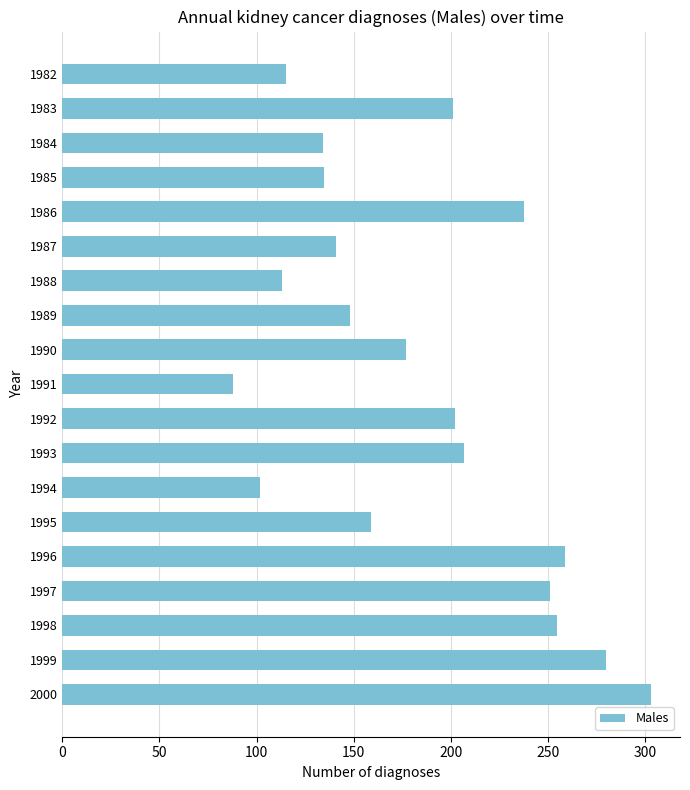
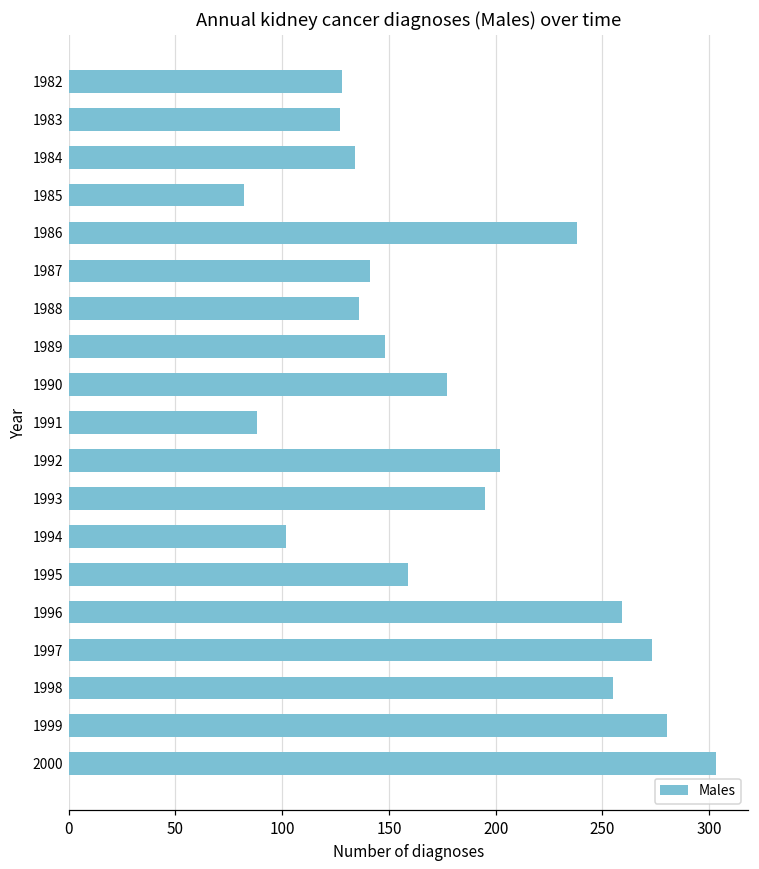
1982: 115 -> 128
1983: 201 -> 127
1985: 135 -> 82
1988: 113 -> 136
1993: 207 -> 195
1997: 251 -> 273
